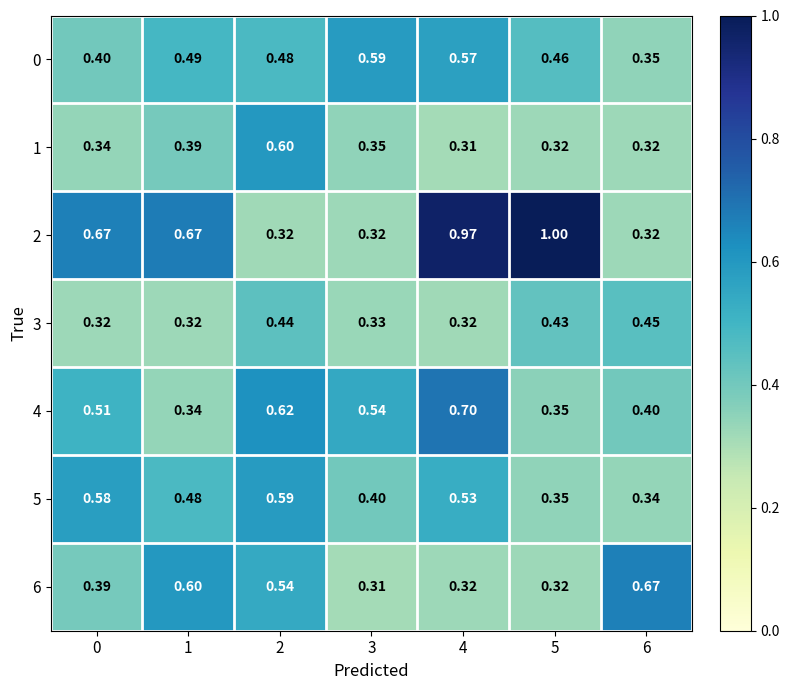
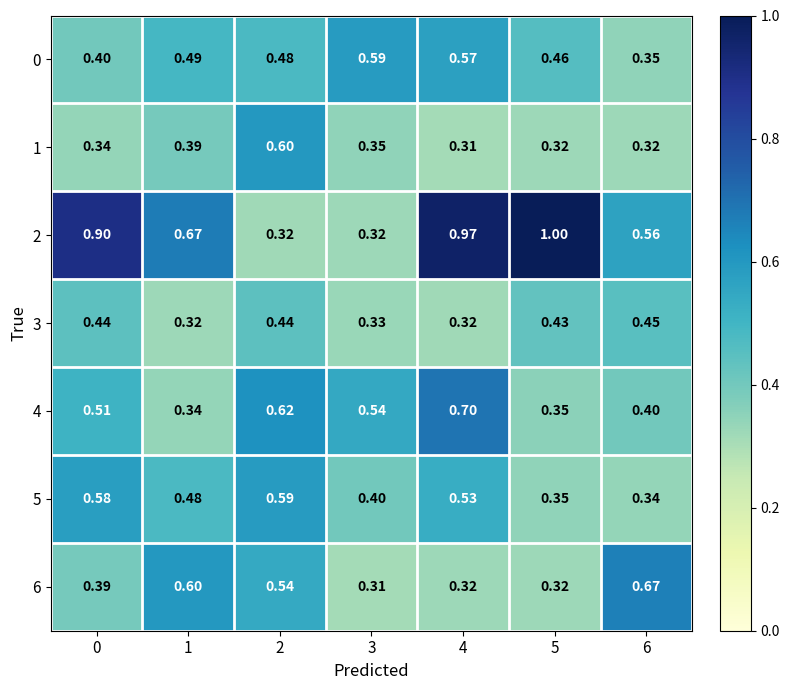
2, 0: 0.67 -> 0.90
2, 6: 0.32 -> 0.56
3, 0: 0.32 -> 0.44
